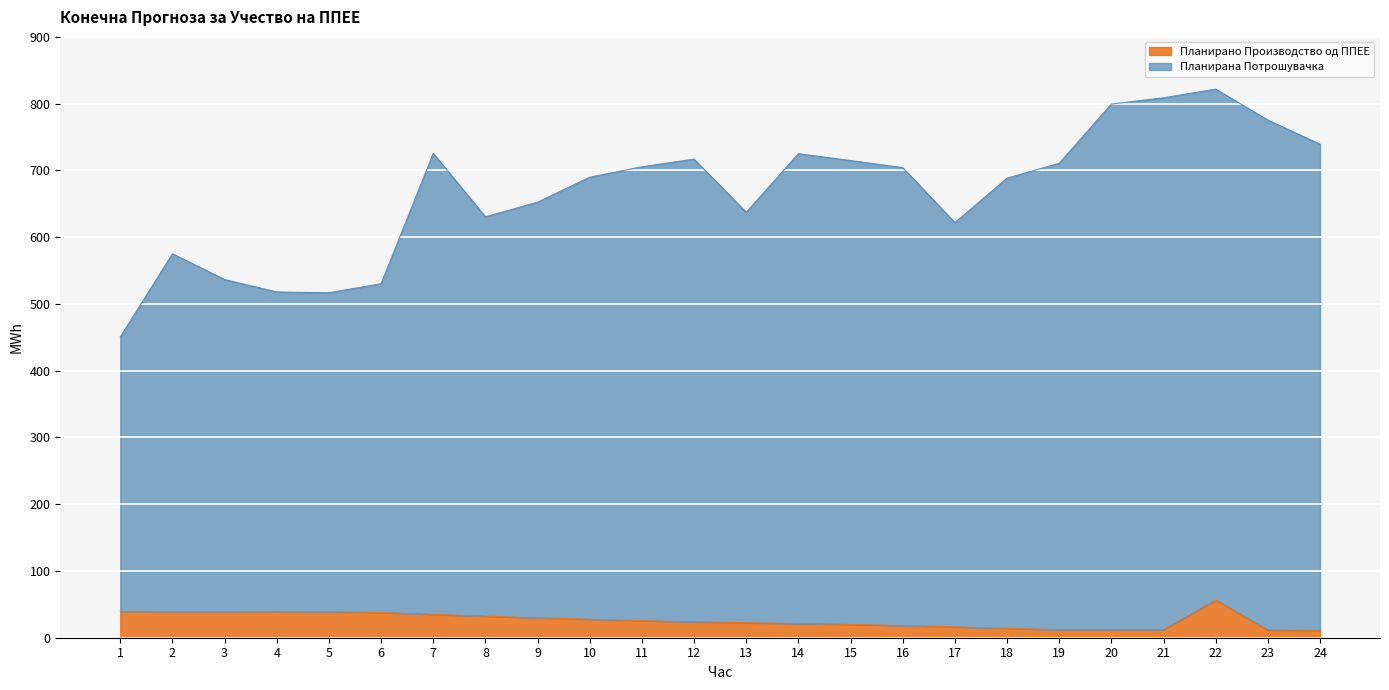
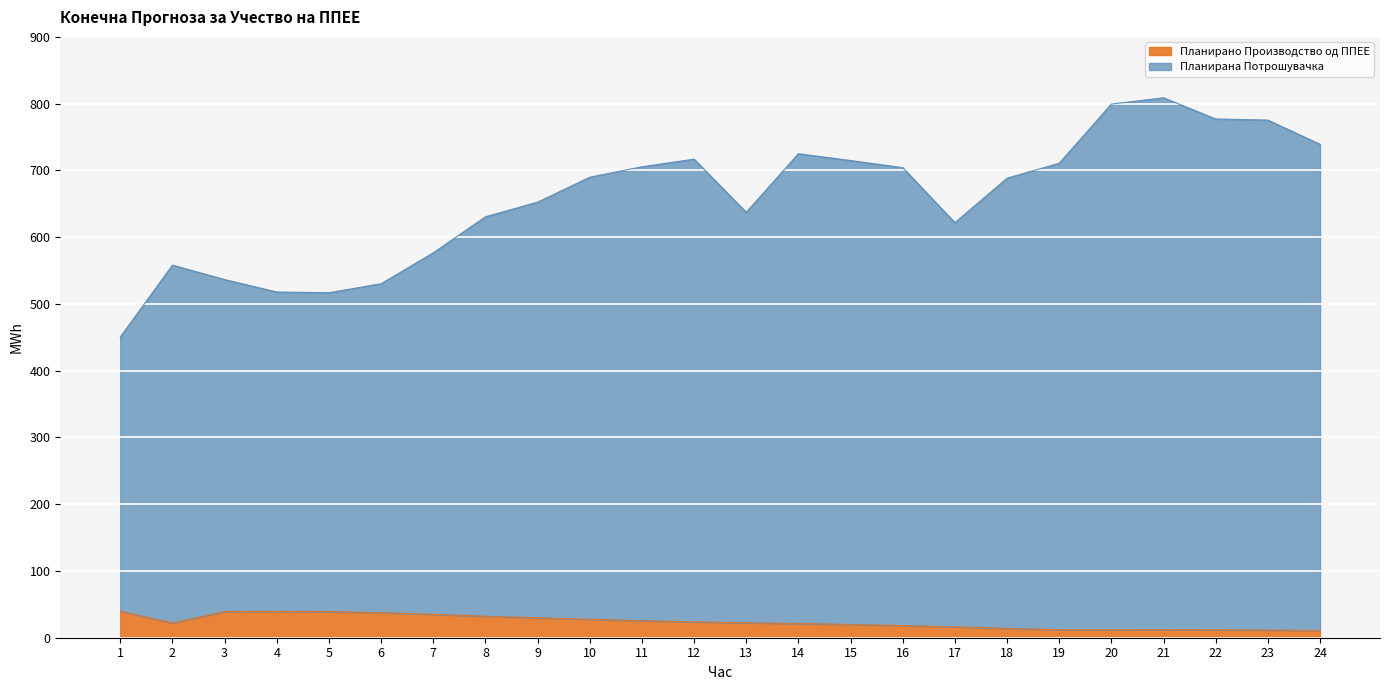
Планирано Производство од ППЕЕ, 2: 40 -> 20
Планирана Потрошувачка, 7: 690 -> 540
Планирано Производство од ППЕЕ, 22: 60 -> 10
